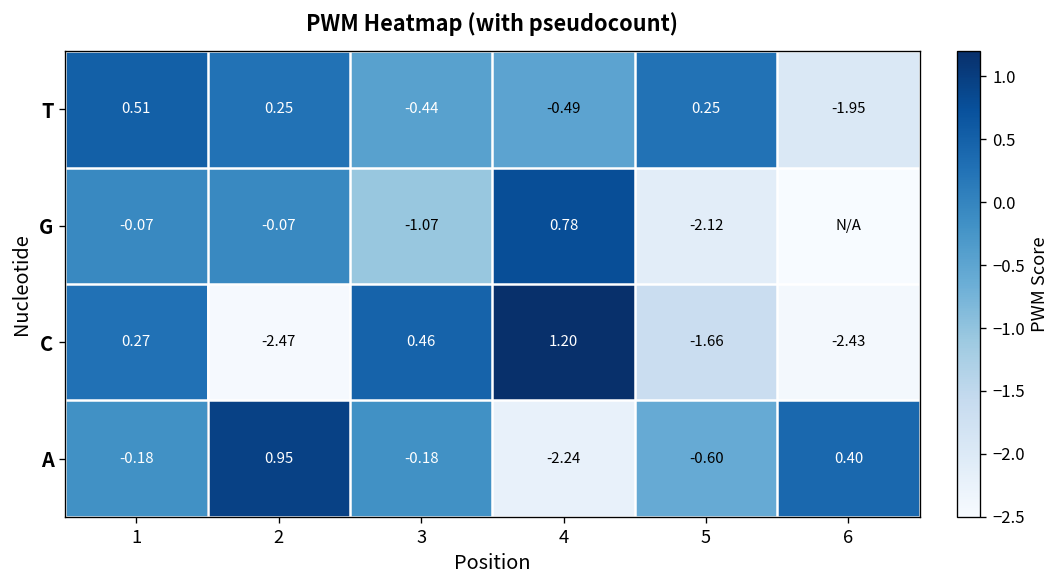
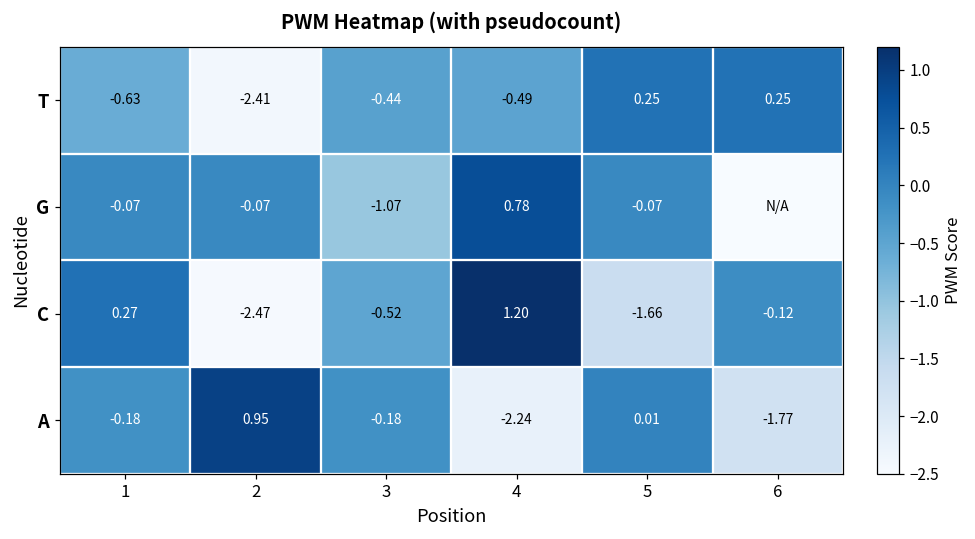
T, 1: 0.51 -> -0.63
T, 2: 0.25 -> -2.41
T, 6: -1.95 -> 0.25
G, 5: -2.12 -> -0.07
C, 3: 0.46 -> -0.52
C, 6: -2.43 -> -0.12
A, 5: -0.60 -> 0.01
A, 6: 0.40 -> -1.77
